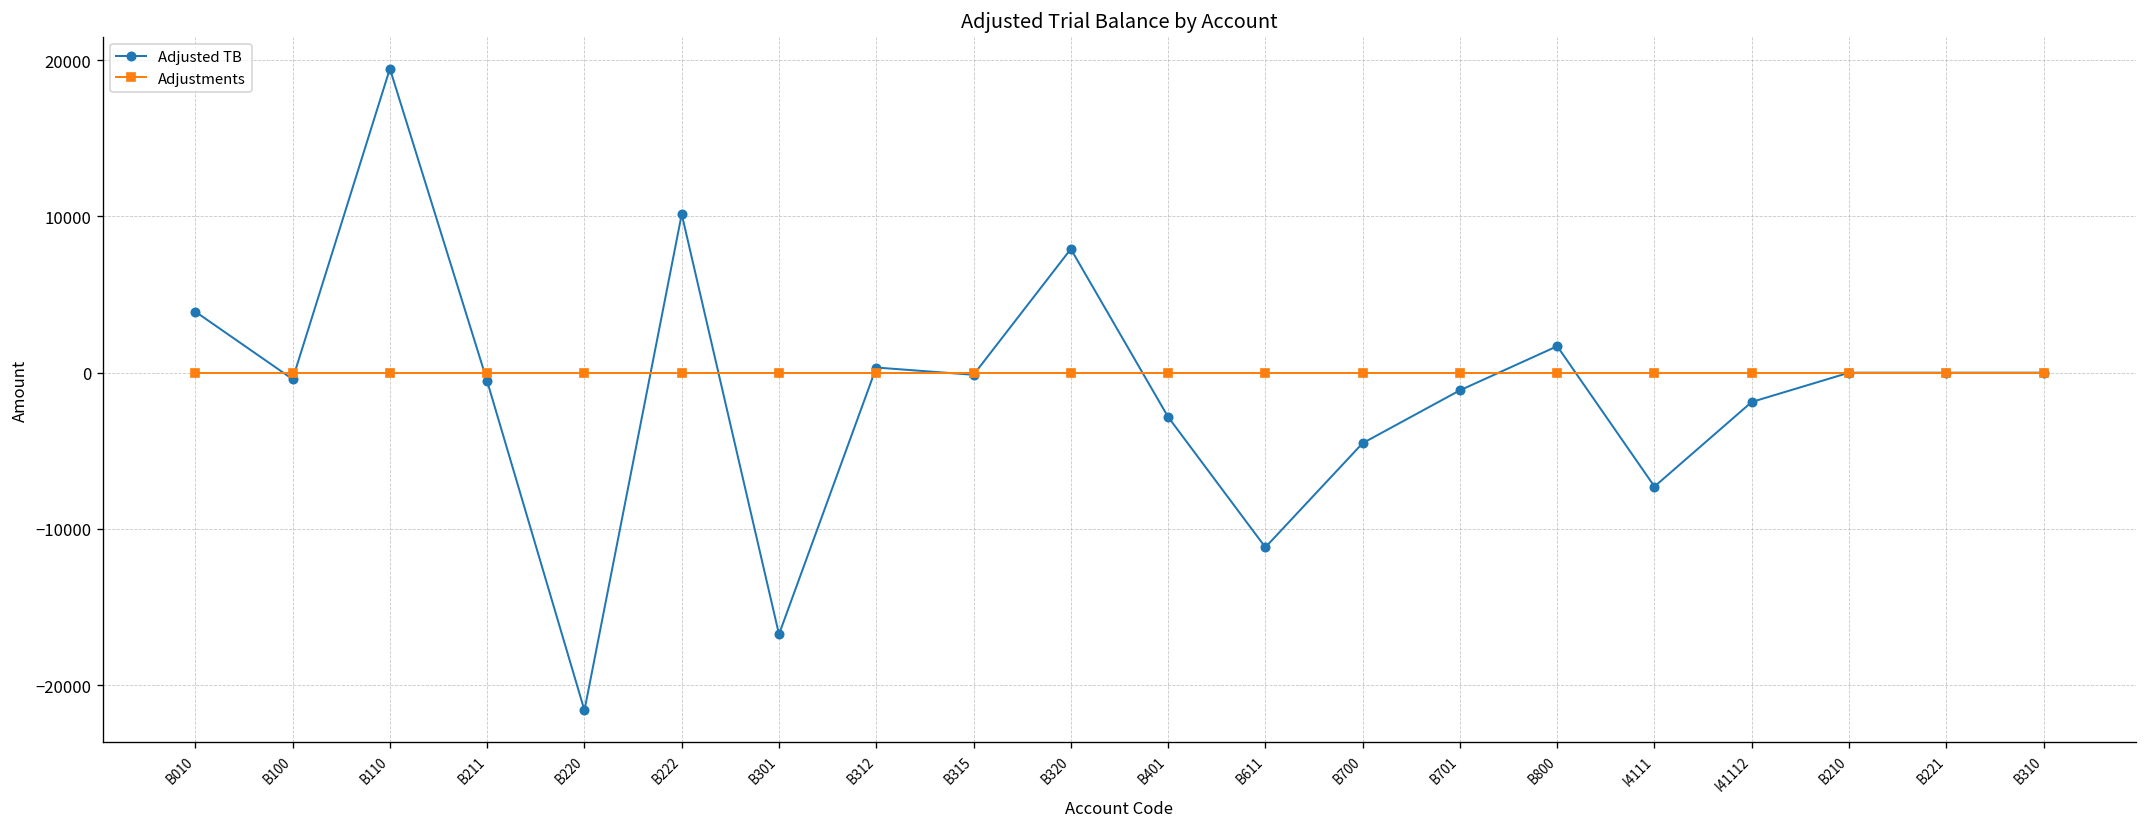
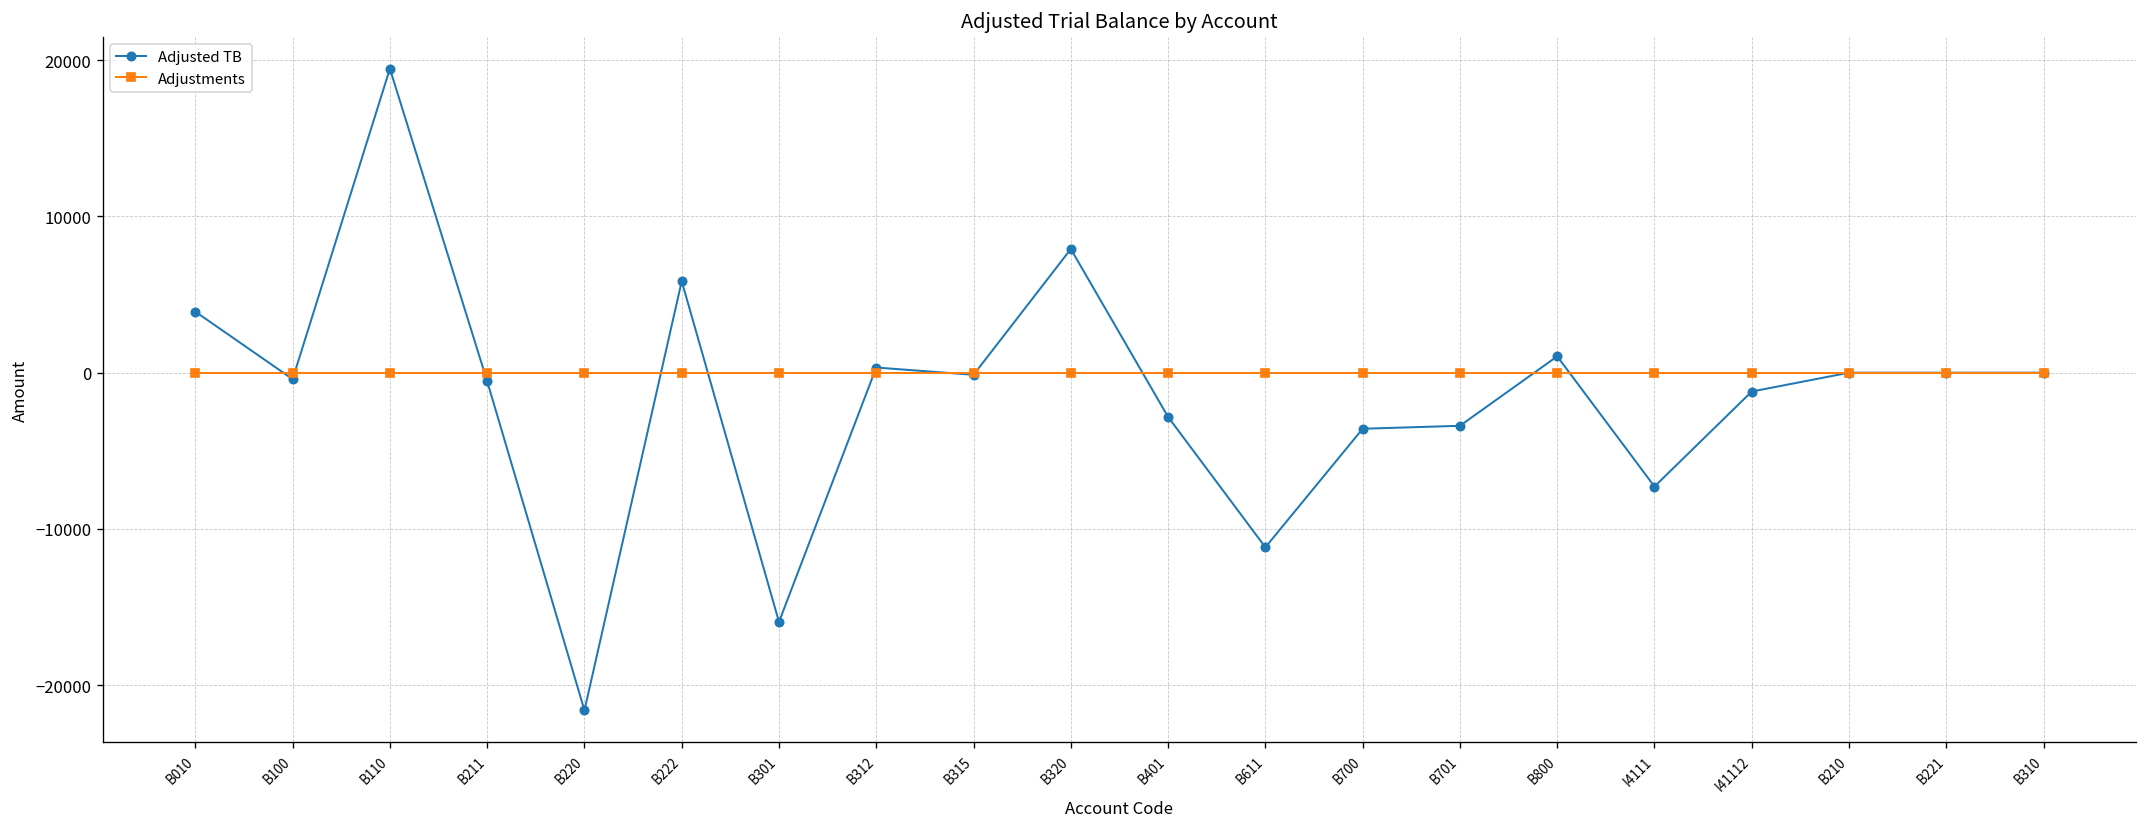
Adjusted TB, B222: 10100 -> 5900
Adjusted TB, B301: -16700 -> -16000
Adjusted TB, B700: -4500 -> -3600
Adjusted TB, B701: -1100 -> -3400
Adjusted TB, B800: 1700 -> 1000
Adjusted TB, I41112: -1900 -> -1200
